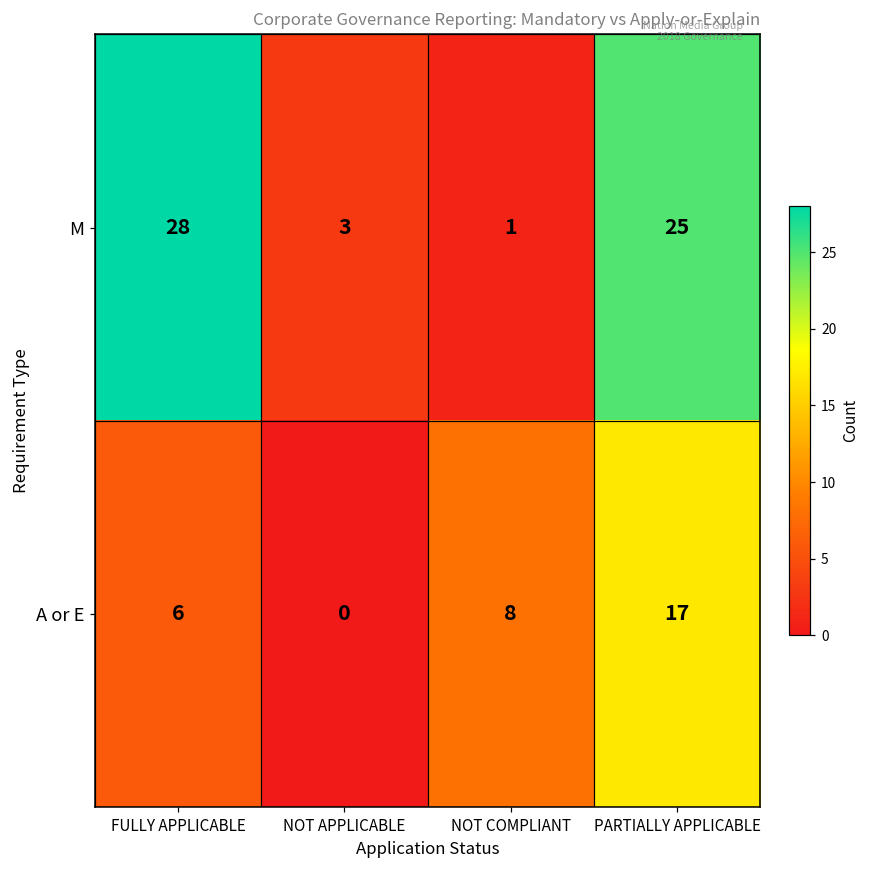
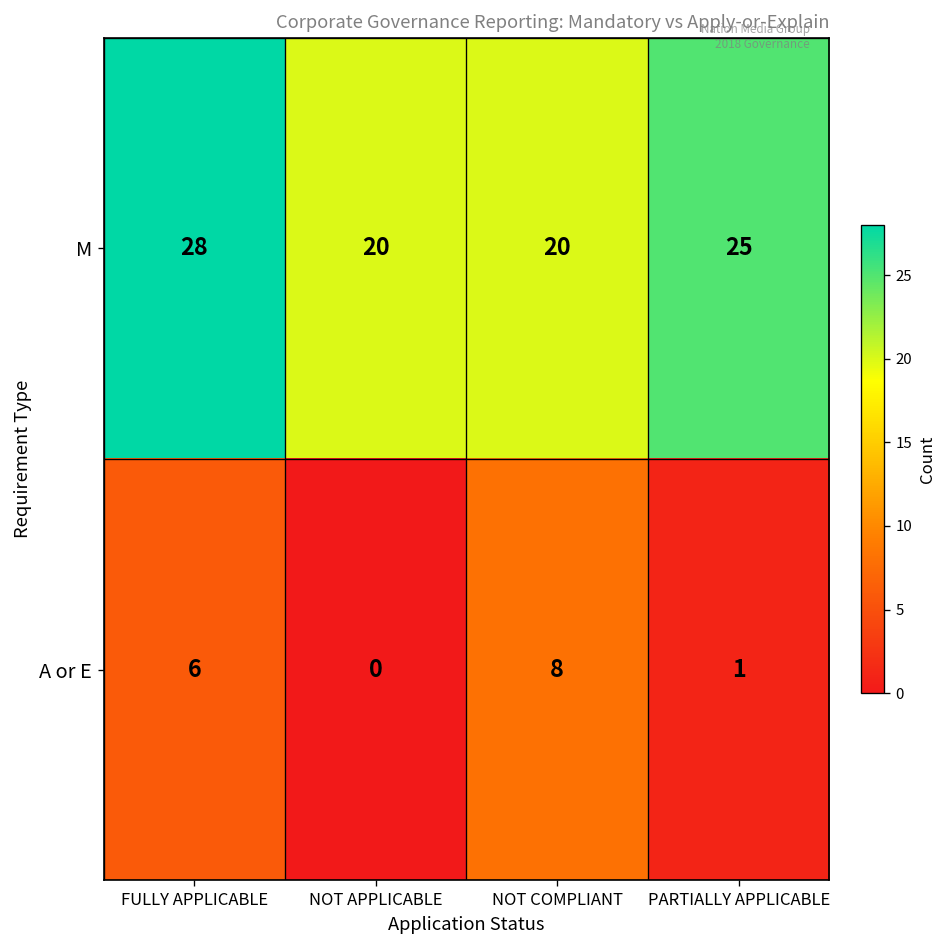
M, NOT APPLICABLE: 3 -> 20
M, NOT COMPLIANT: 1 -> 20
A or E, PARTIALLY APPLICABLE: 17 -> 1
